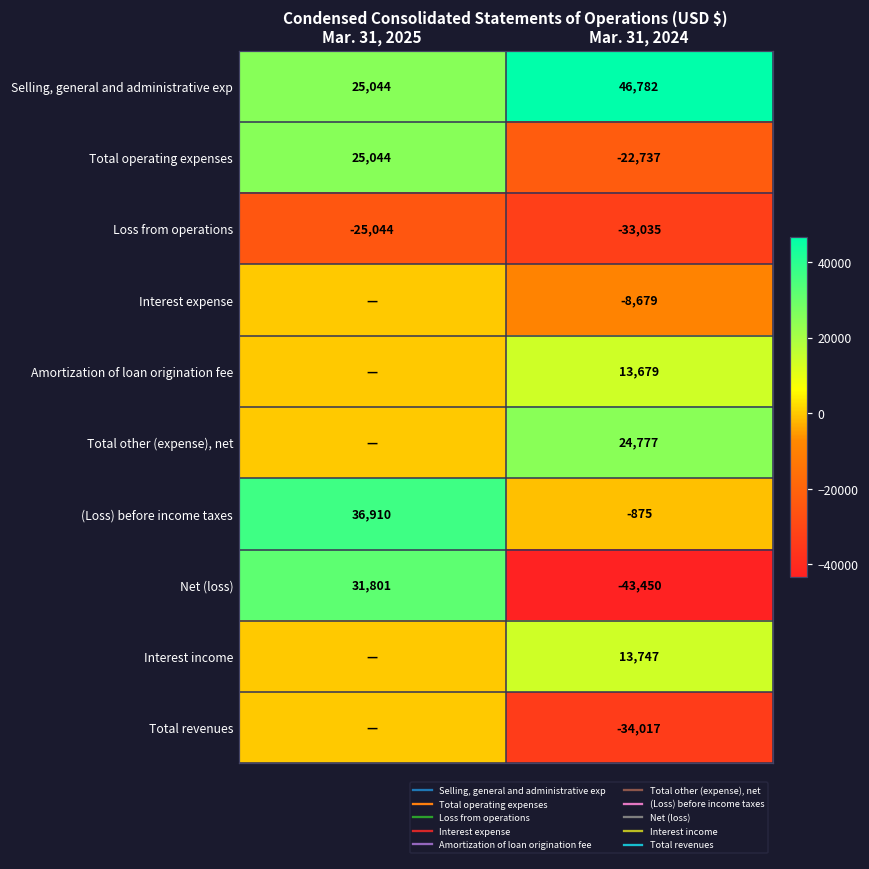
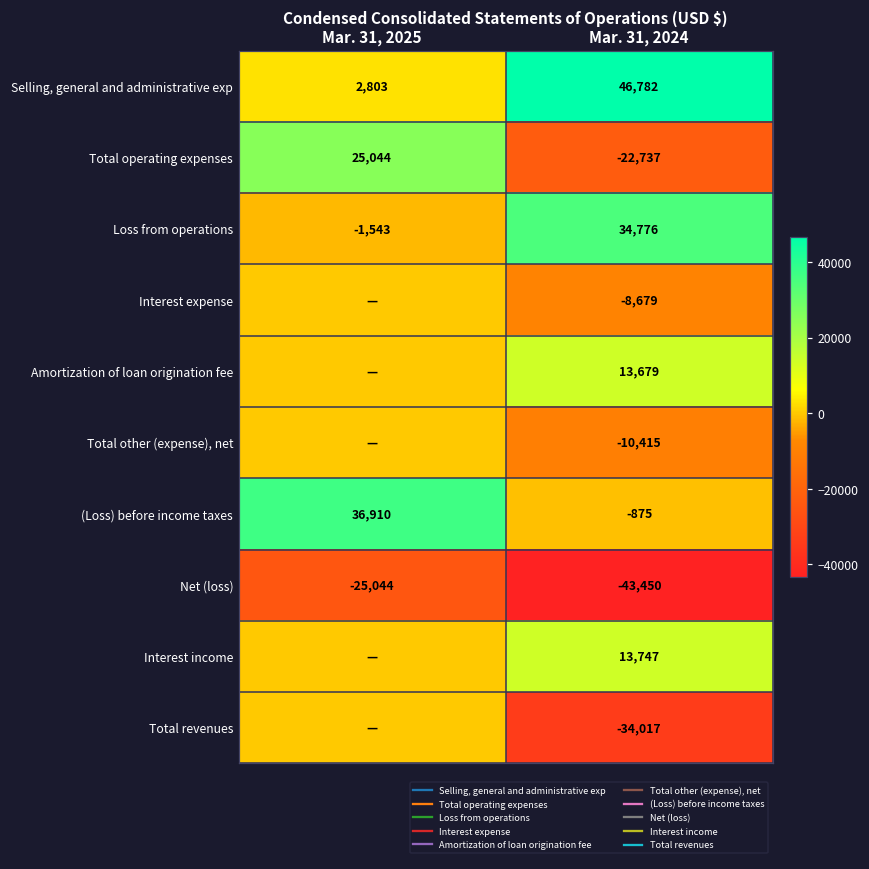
Selling, general and administrative exp, Mar. 31, 2025: 25,044 -> 2,803
Loss from operations, Mar. 31, 2025: -25,044 -> -1,543
Loss from operations, Mar. 31, 2024: -33,035 -> 34,776
Total other (expense), net, Mar. 31, 2024: 24,777 -> -10,415
Net (loss), Mar. 31, 2025: 31,801 -> -25,044
